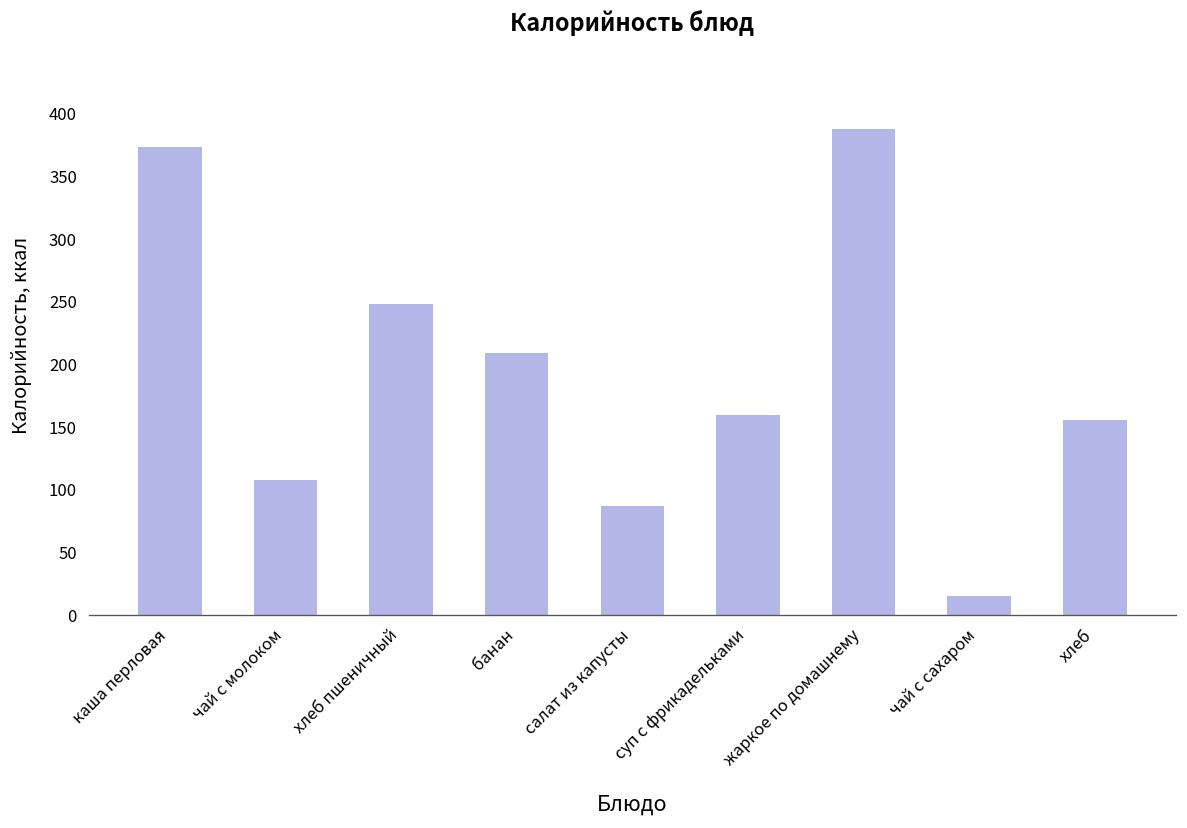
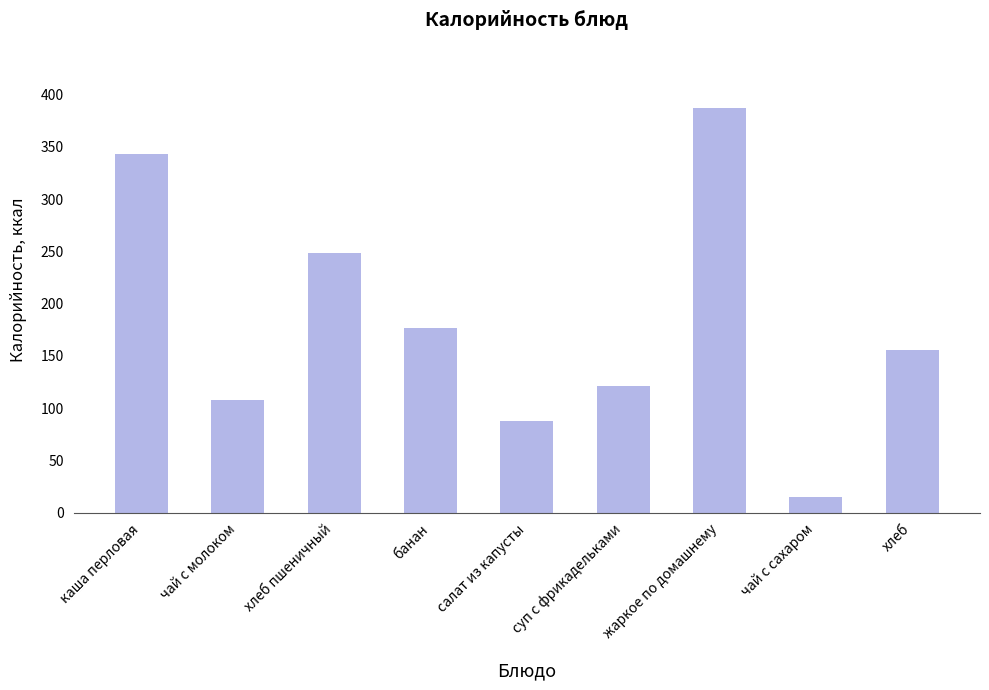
каша перловая: 373 -> 344
банан: 209 -> 177
суп с фрикадельками: 160 -> 122
